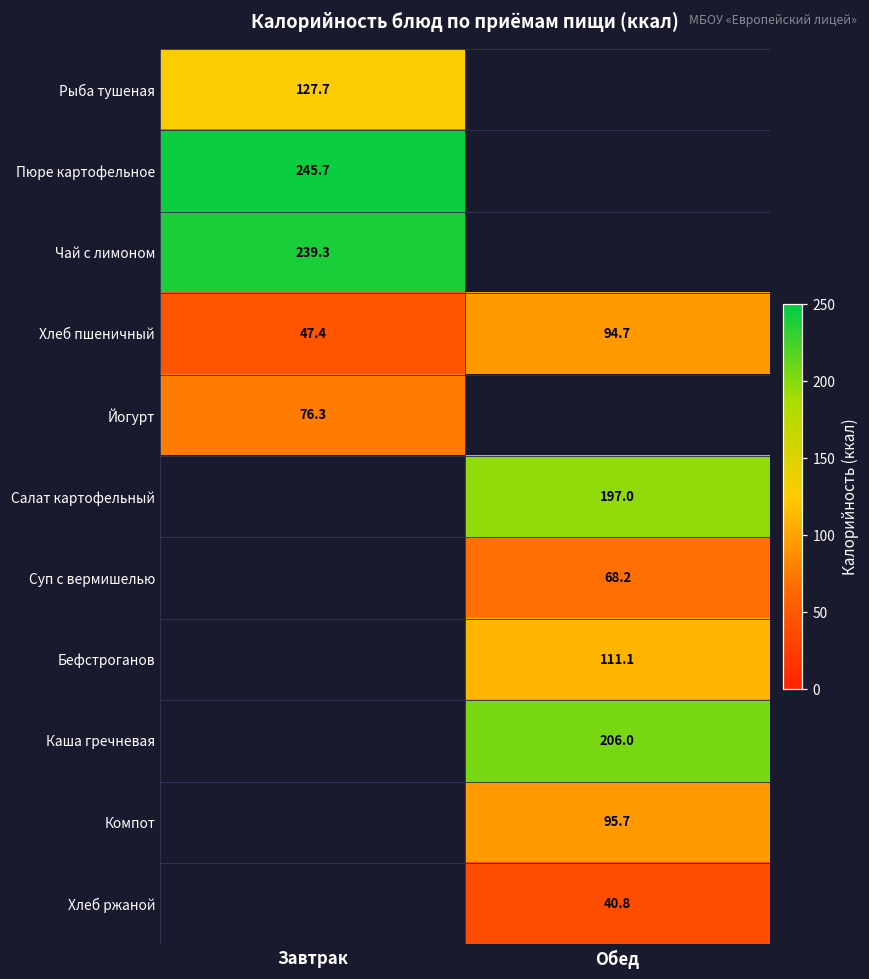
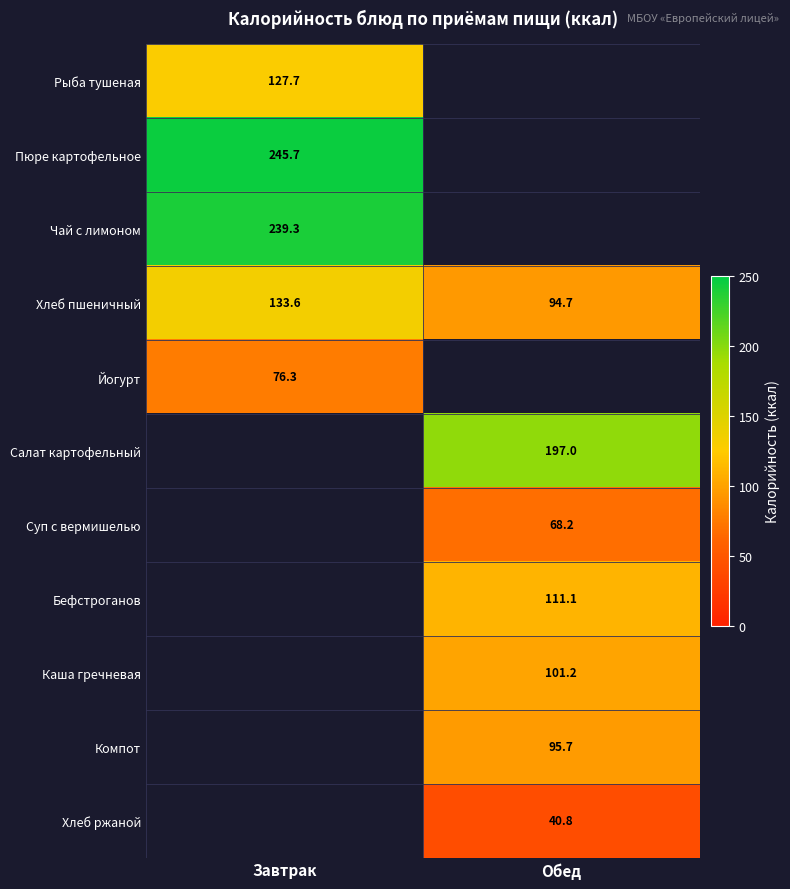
Хлеб пшеничный, Завтрак: 47.4 -> 133.6
Каша гречневая, Обед: 206.0 -> 101.2
